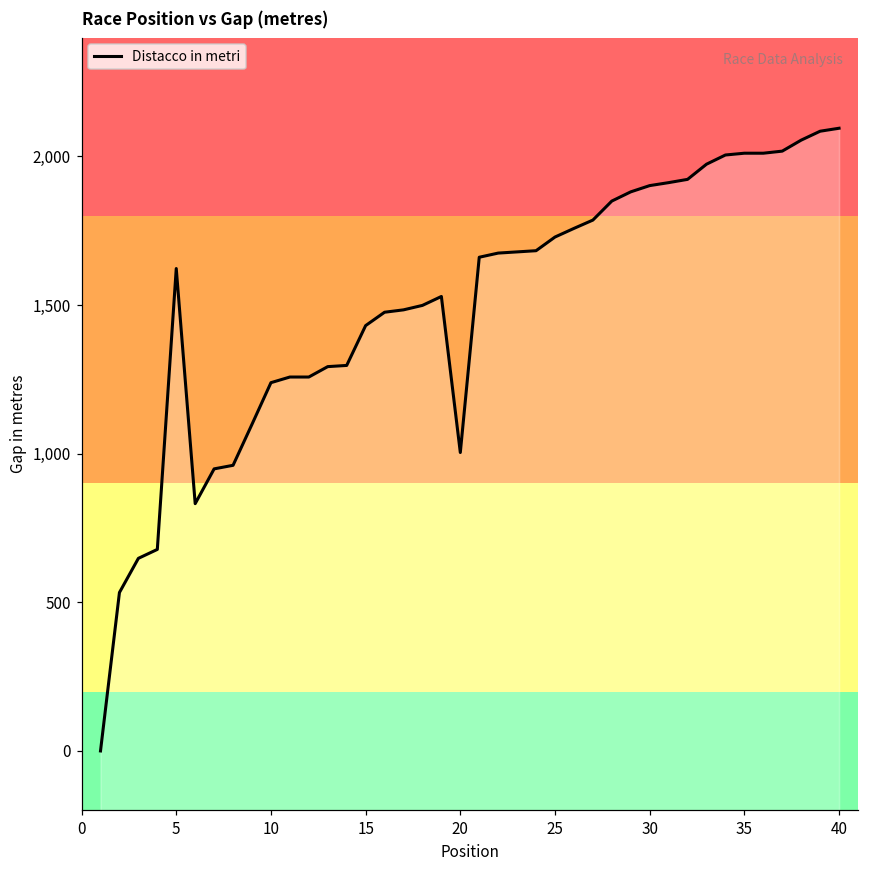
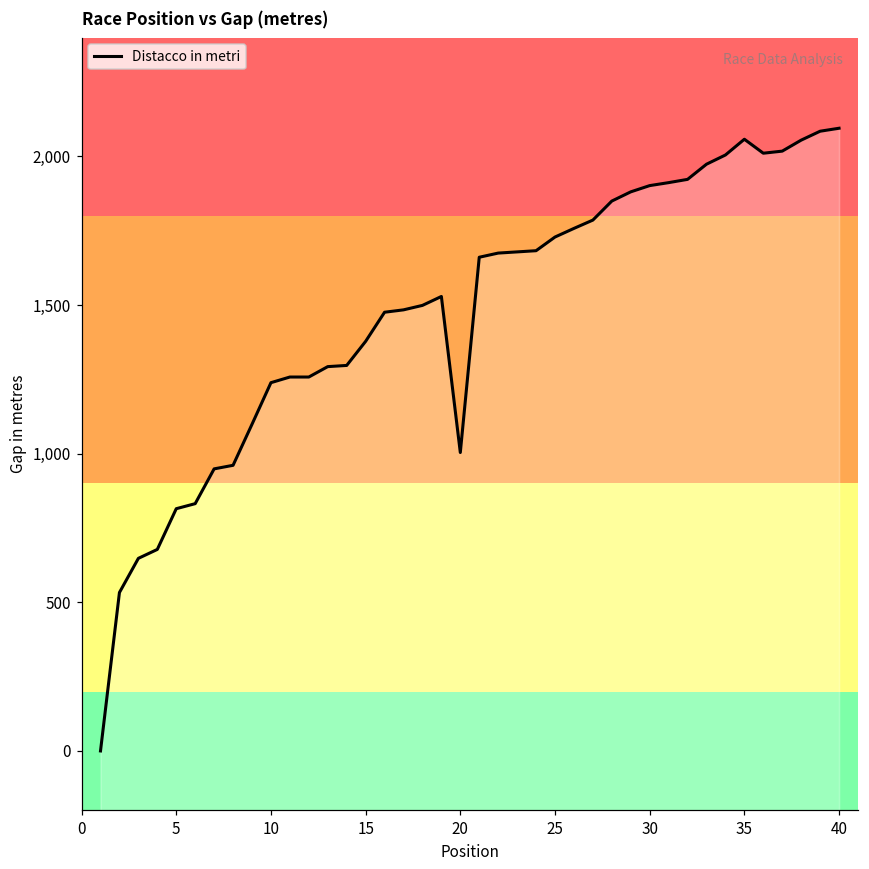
5: 1,620 -> 820
15: 1,430 -> 1,380
35: 2,010 -> 2,060
